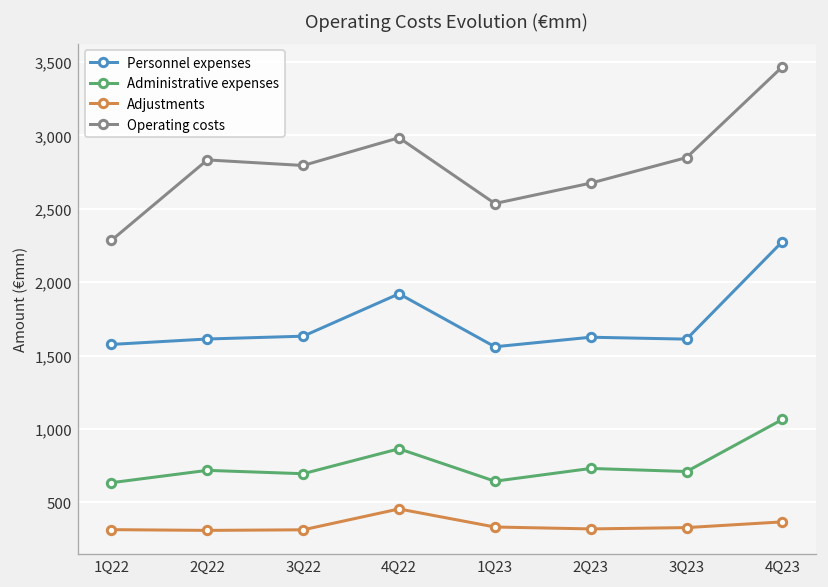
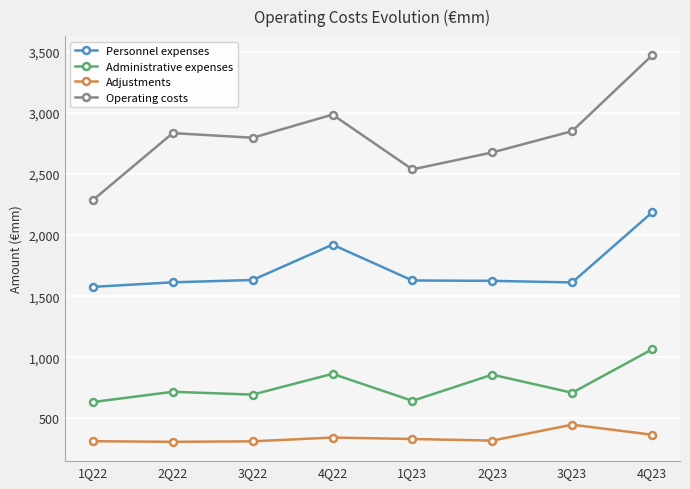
Adjustments, 4Q22: 460 -> 340
Personnel expenses, 1Q23: 1,560 -> 1,630
Administrative expenses, 2Q23: 730 -> 860
Adjustments, 3Q23: 330 -> 450
Personnel expenses, 4Q23: 2,280 -> 2,180
